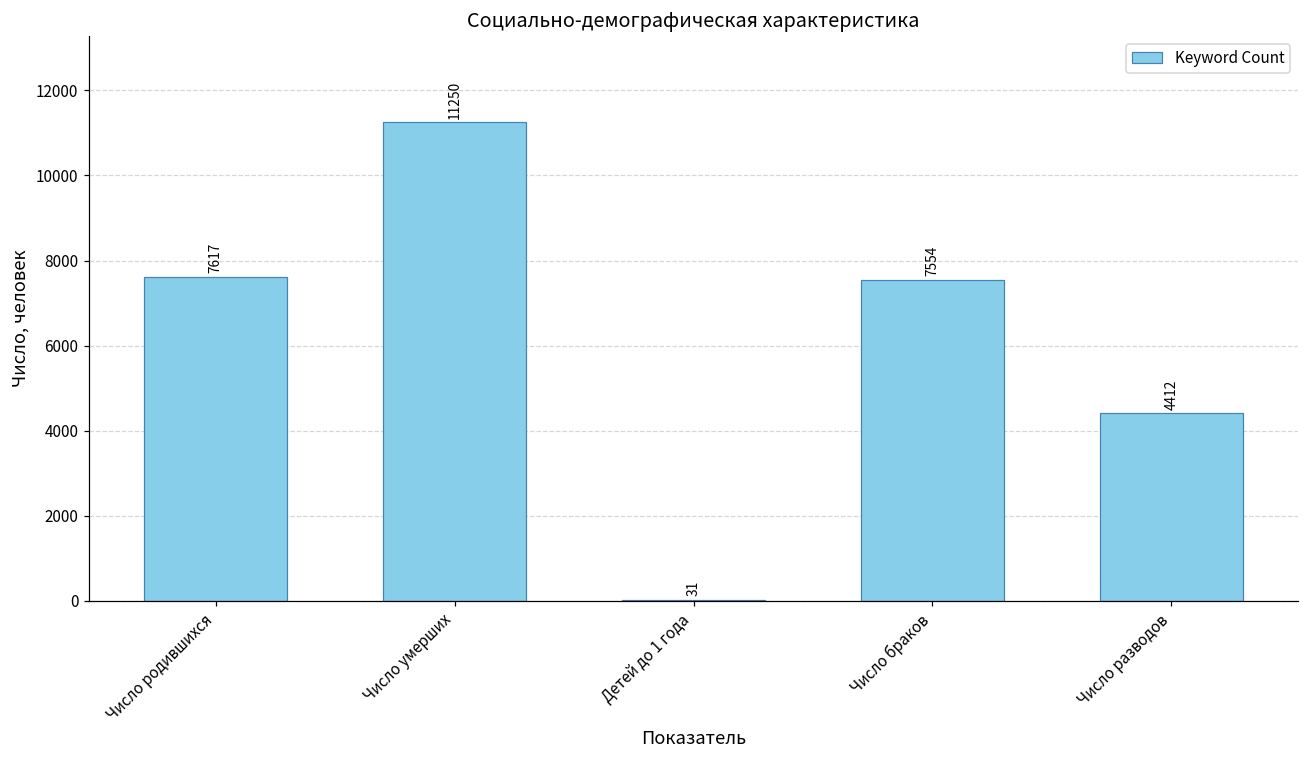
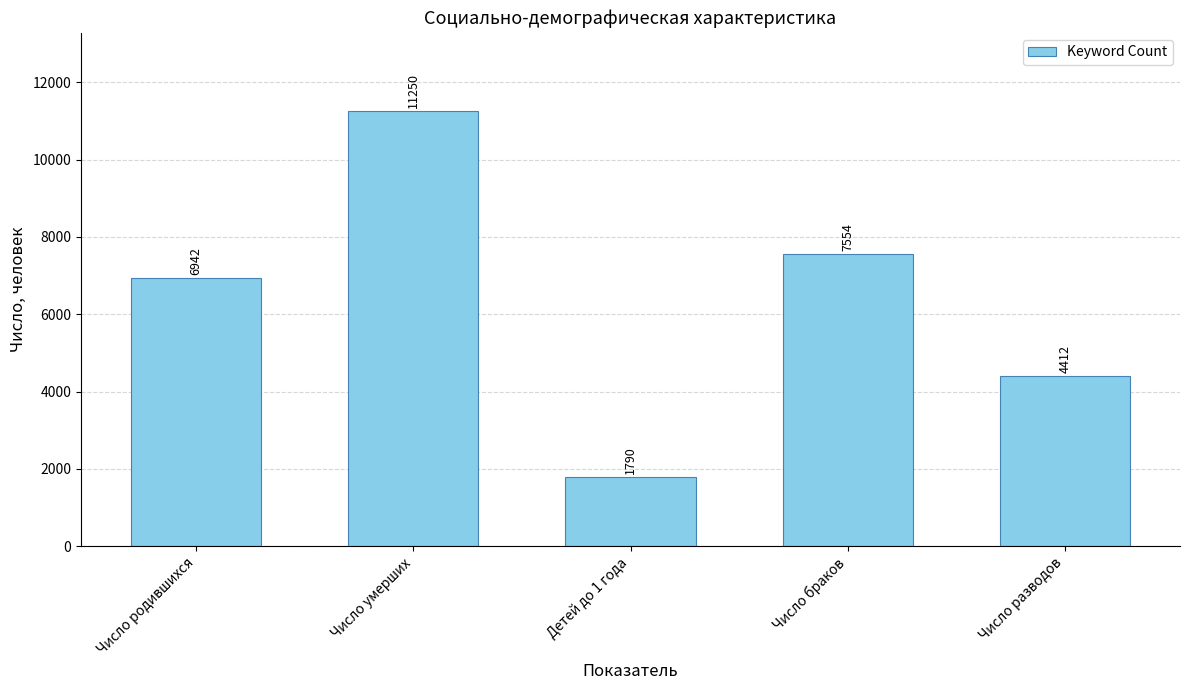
Число родившихся: 7617 -> 6942
Детей до 1 года: 31 -> 1790
